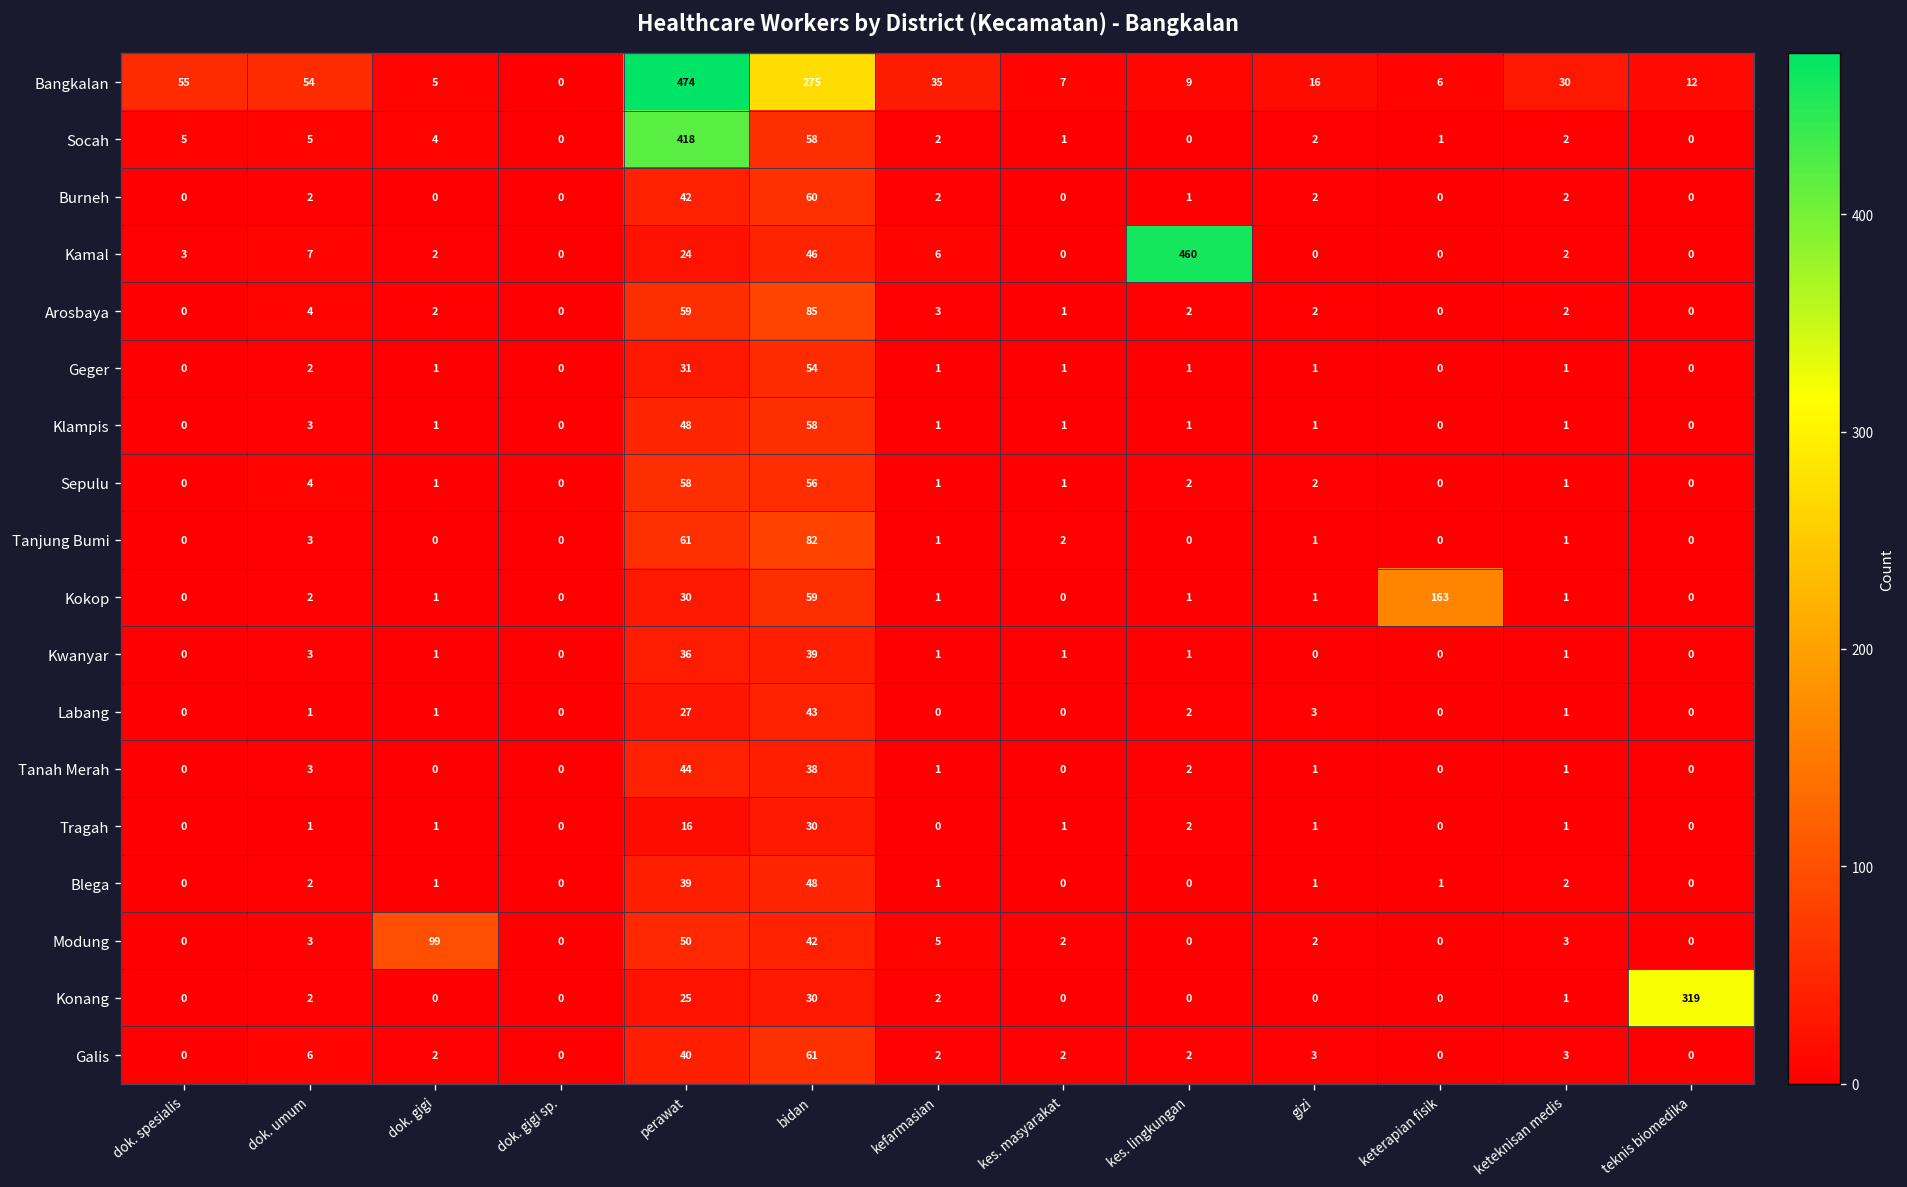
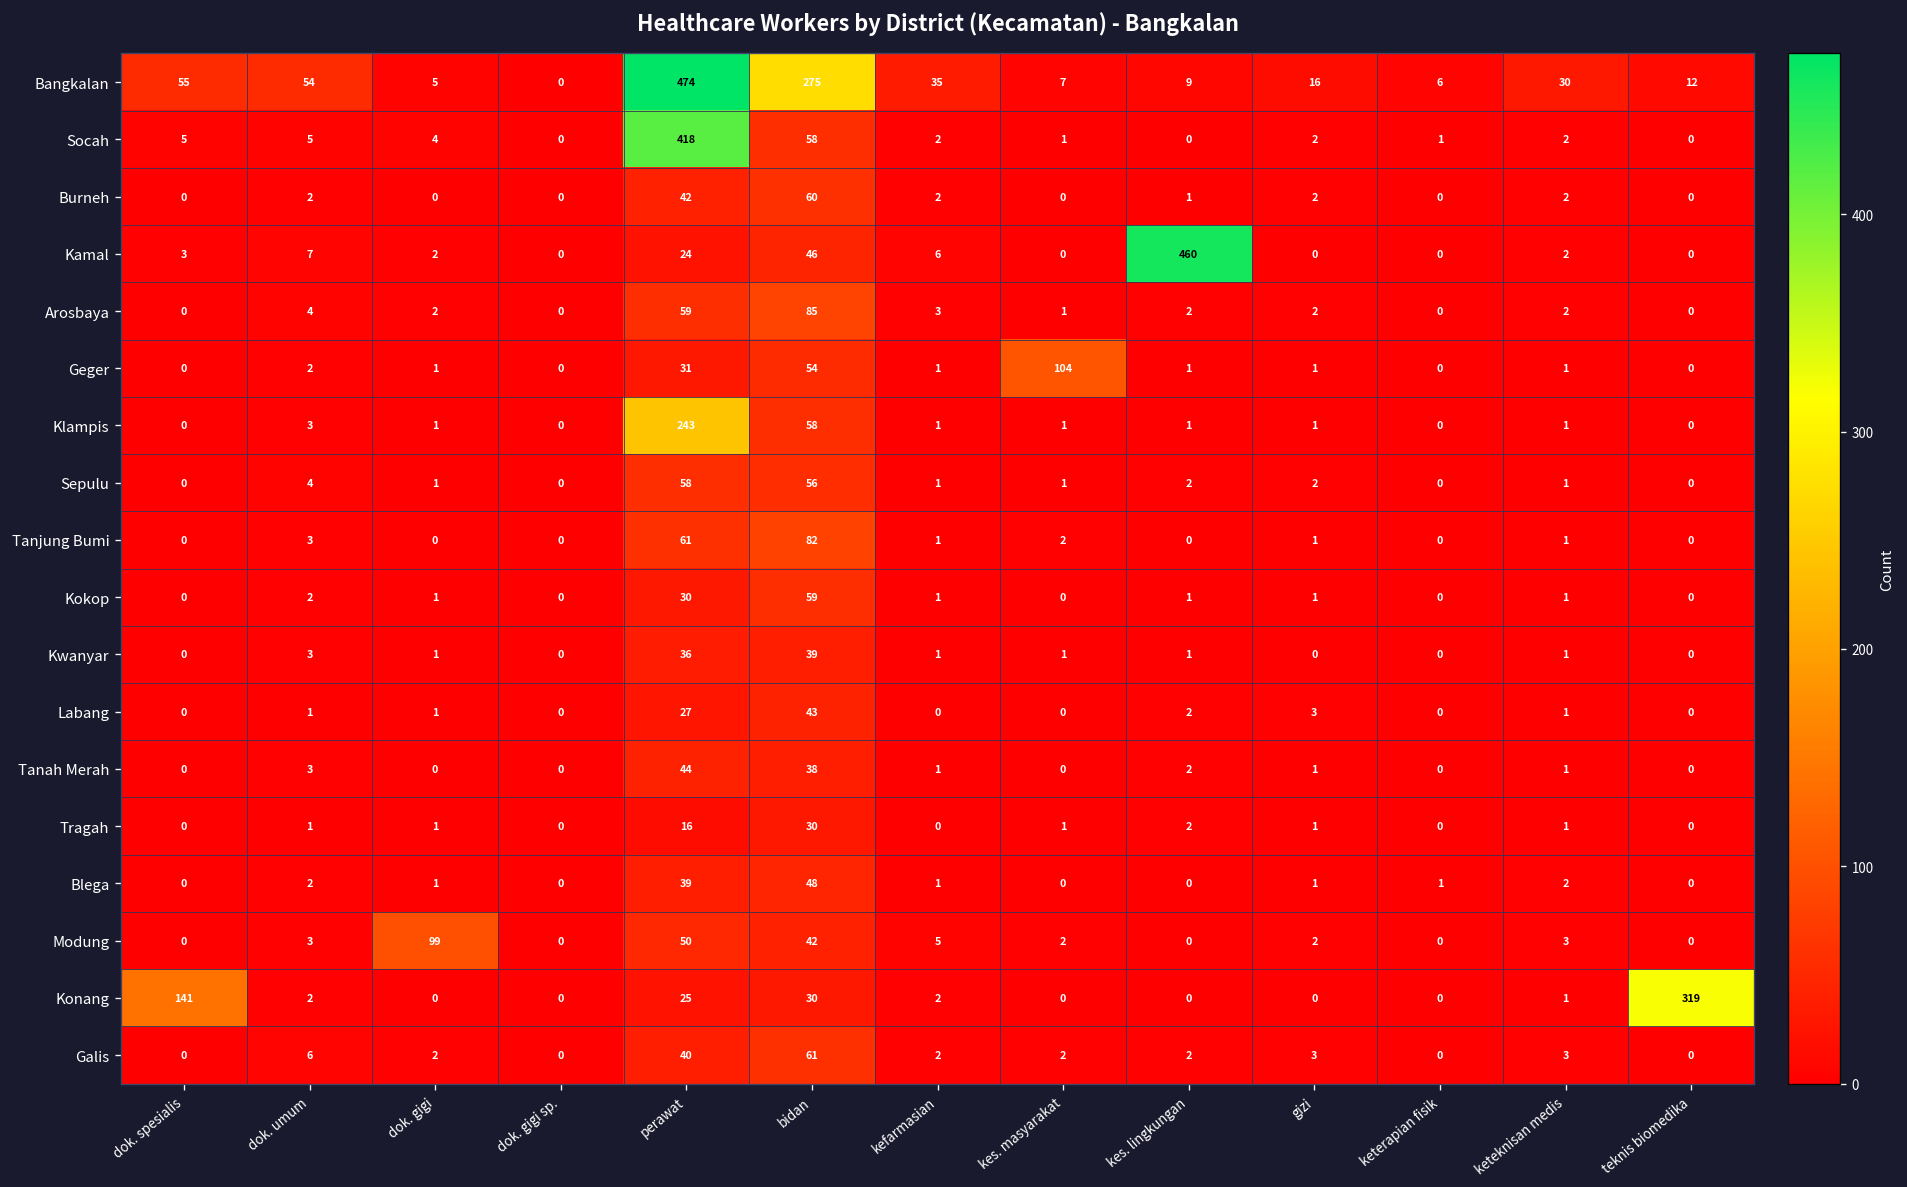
Geger, kes. masyarakat: 1 -> 104
Klampis, perawat: 48 -> 243
Kokop, keterapian fisik: 163 -> 0
Konang, dok. spesialis: 0 -> 141
